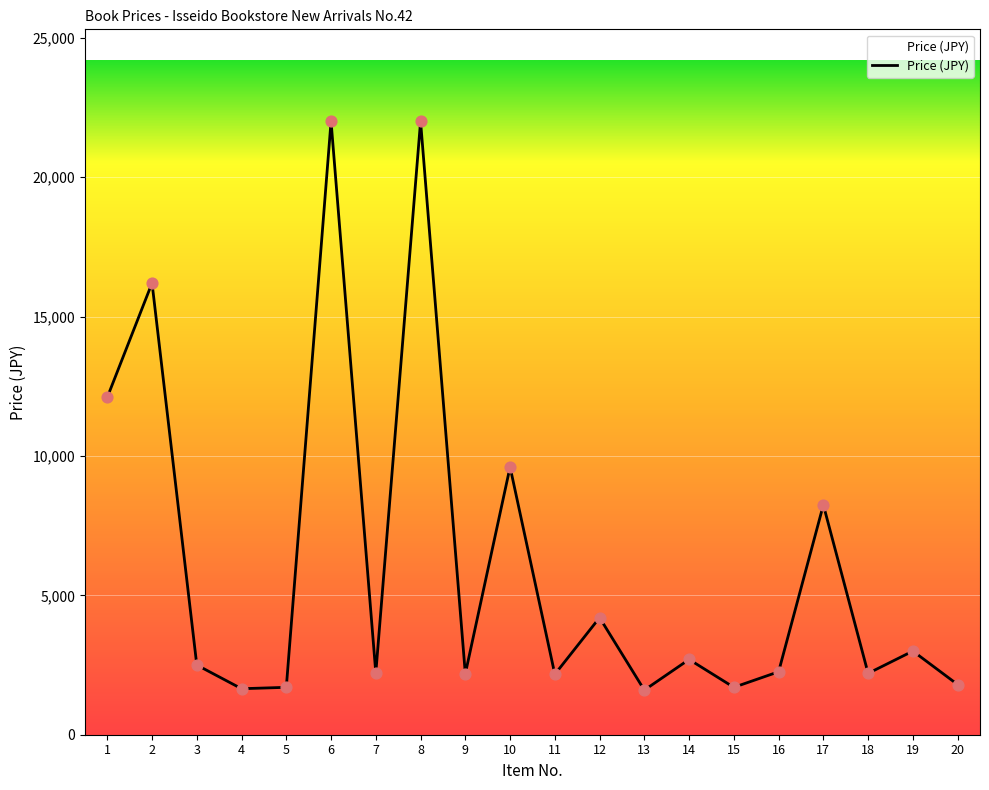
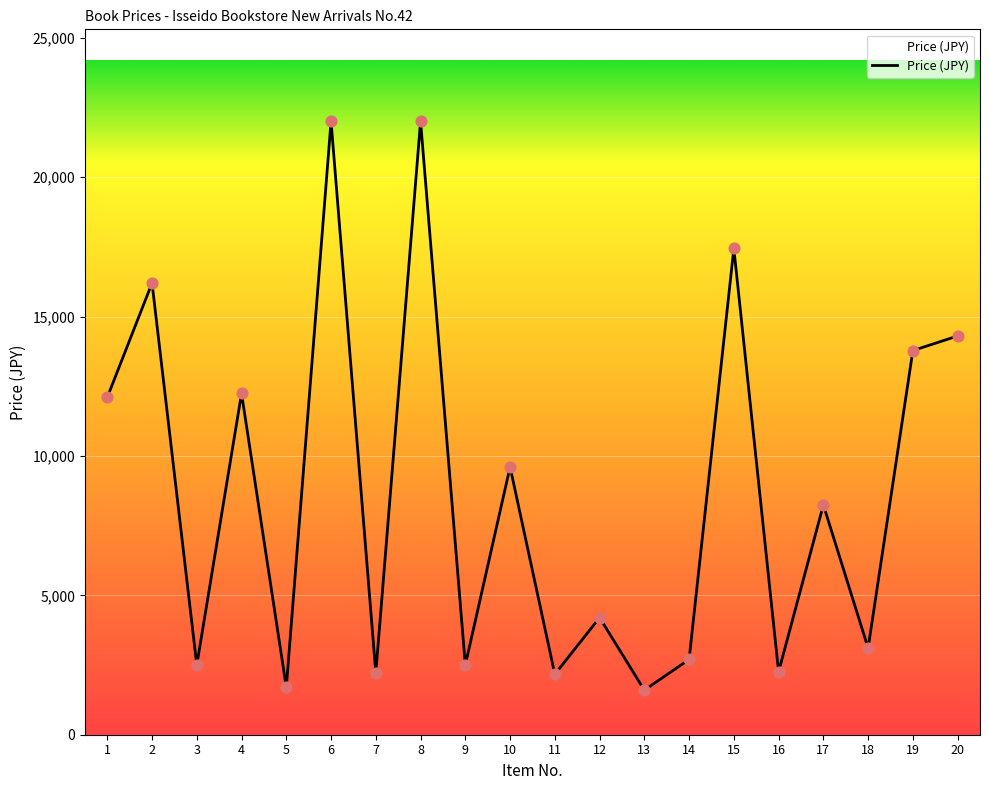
4: 1,700 -> 12,200
9: 2,200 -> 2,500
15: 1,700 -> 17,400
18: 2,200 -> 3,100
19: 3,000 -> 13,800
20: 1,800 -> 14,300
